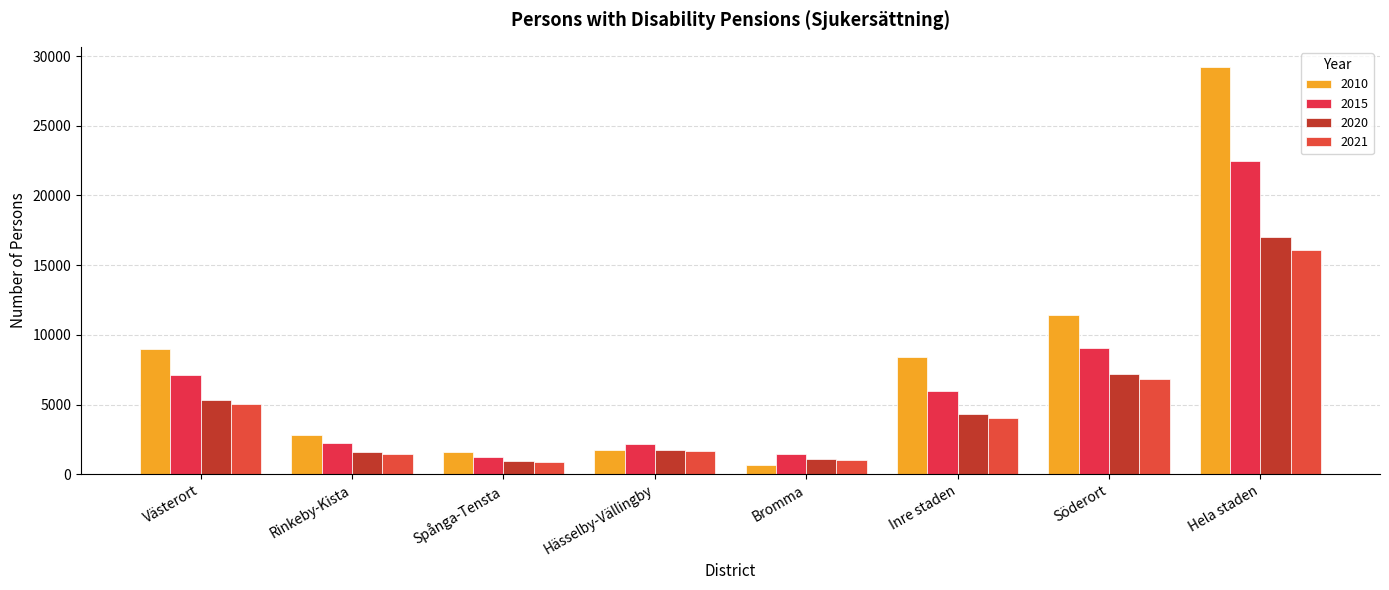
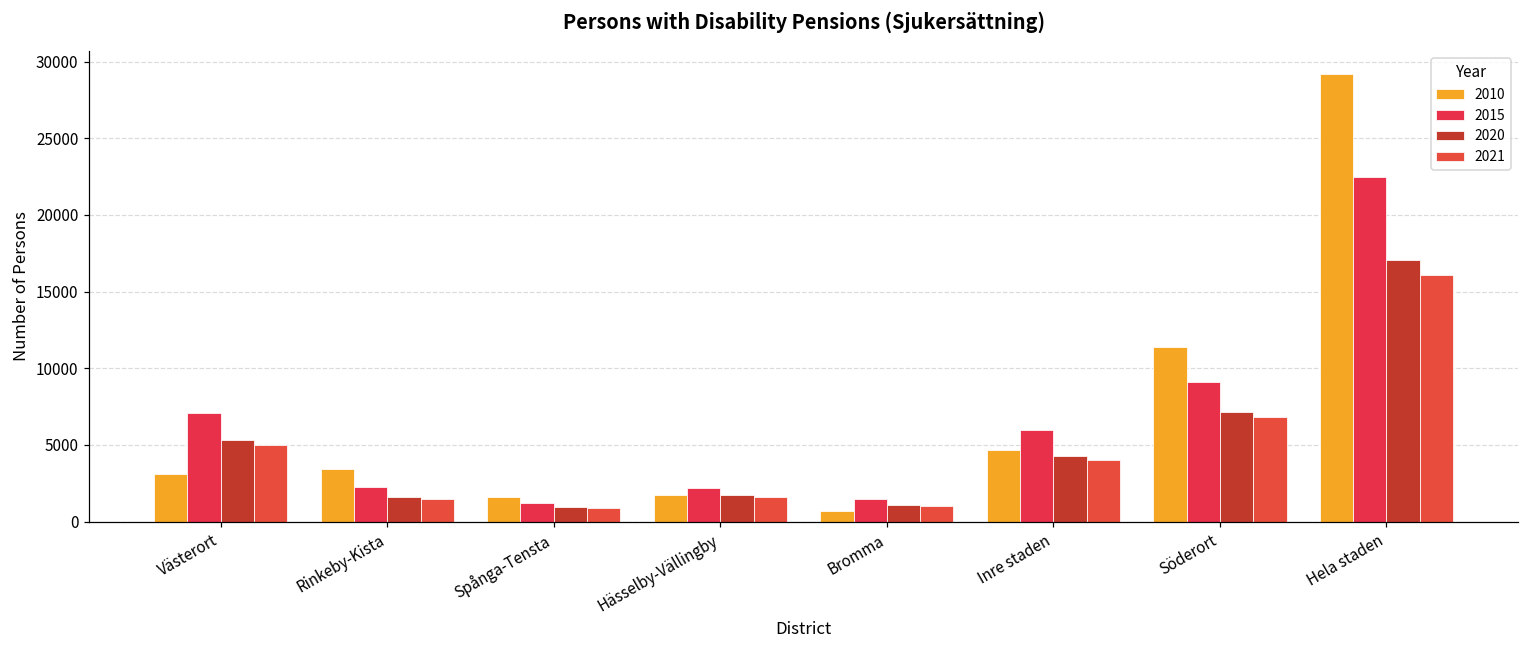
2010, Västerort: 9000 -> 3100
2010, Rinkeby-Kista: 2800 -> 3400
2010, Inre staden: 8400 -> 4700
